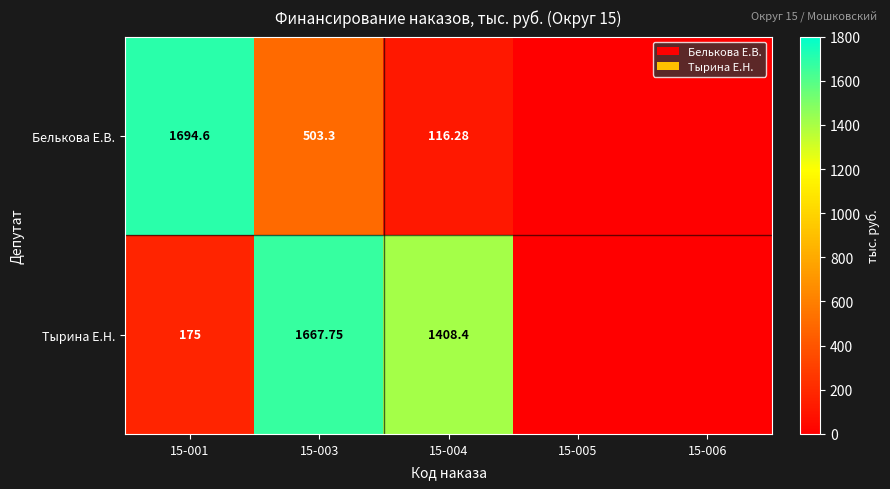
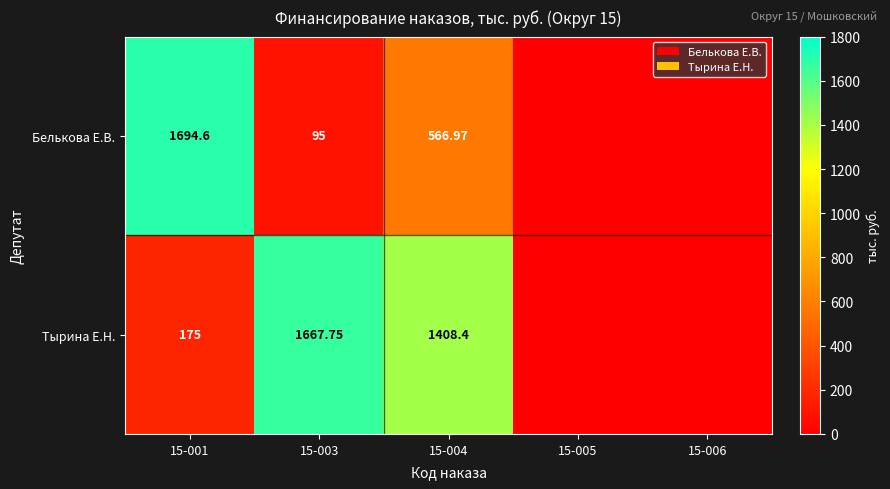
Белькова Е.В., 15-003: 503.3 -> 95
Белькова Е.В., 15-004: 116.28 -> 566.97
